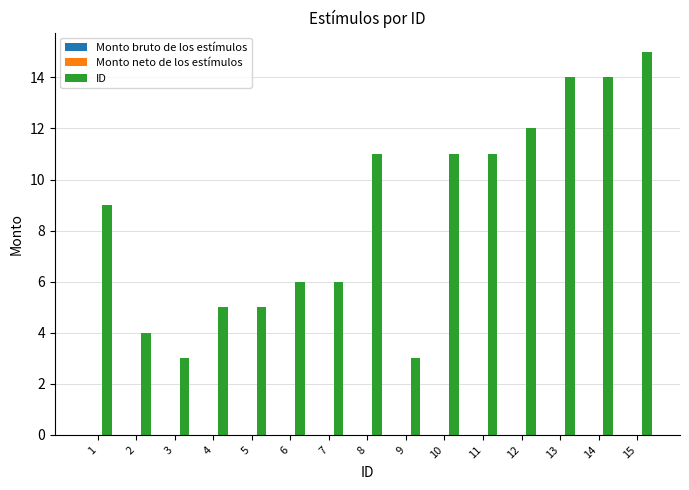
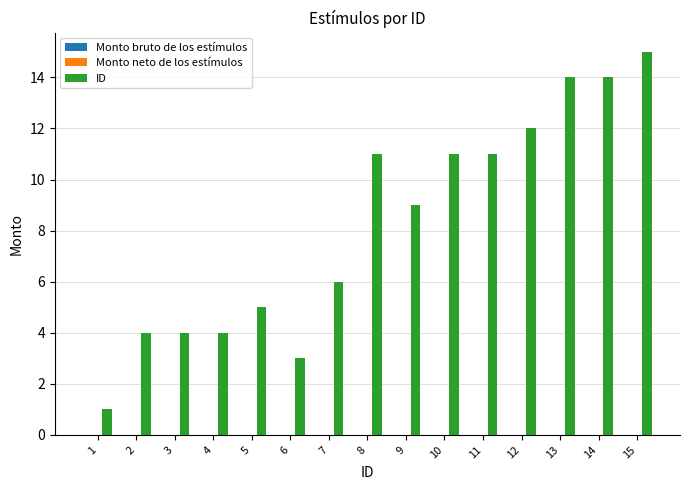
ID, 1: 9 -> 1
ID, 3: 3 -> 4
ID, 4: 5 -> 4
ID, 6: 6 -> 3
ID, 9: 3 -> 9
